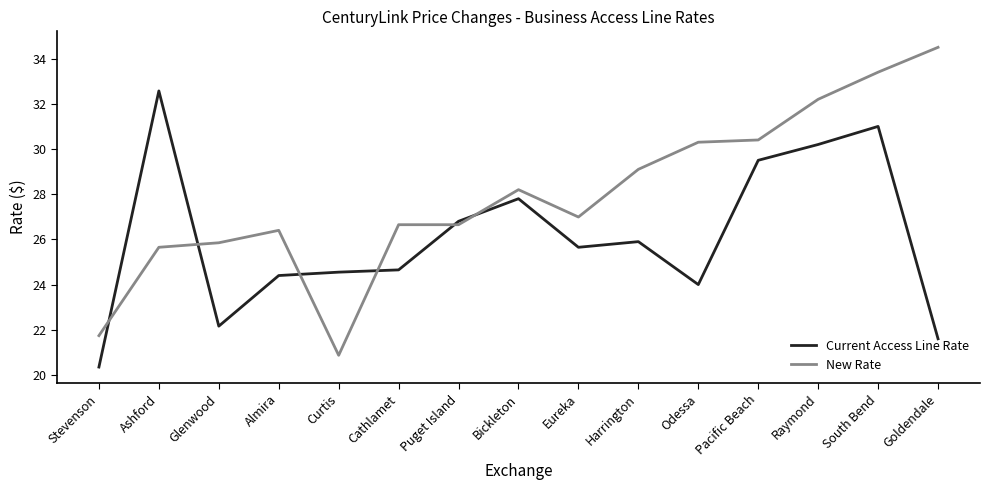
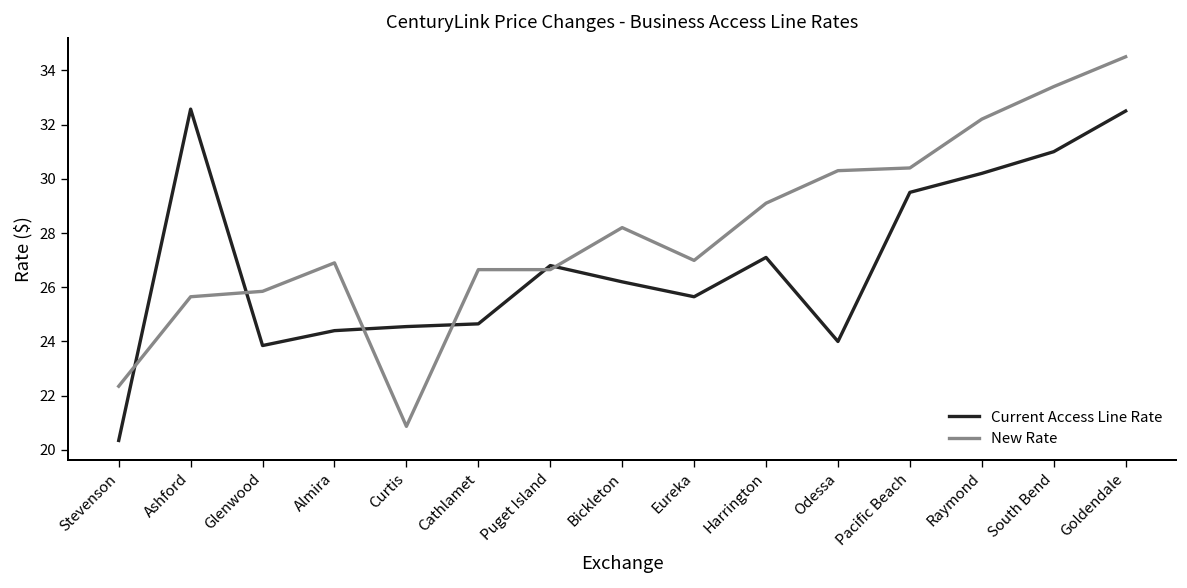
New Rate, Stevenson: 21.7 -> 22.4
Current Access Line Rate, Glenwood: 22.2 -> 23.9
New Rate, Almira: 26.4 -> 26.9
Current Access Line Rate, Bickleton: 27.8 -> 26.2
Current Access Line Rate, Harrington: 25.9 -> 27.1
Current Access Line Rate, Goldendale: 21.6 -> 32.5
